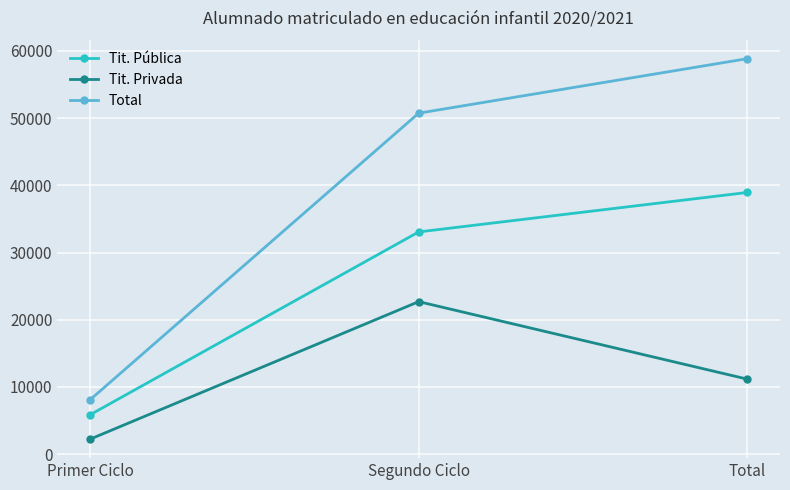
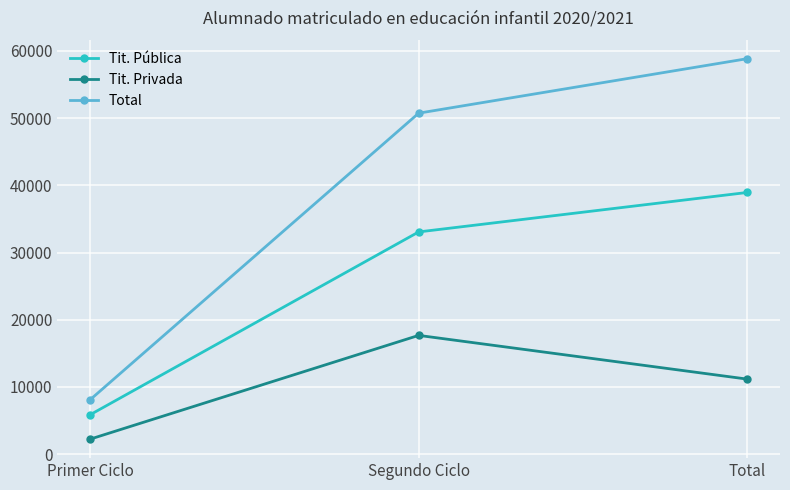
Tit. Privada, Segundo Ciclo: 23000 -> 18000
